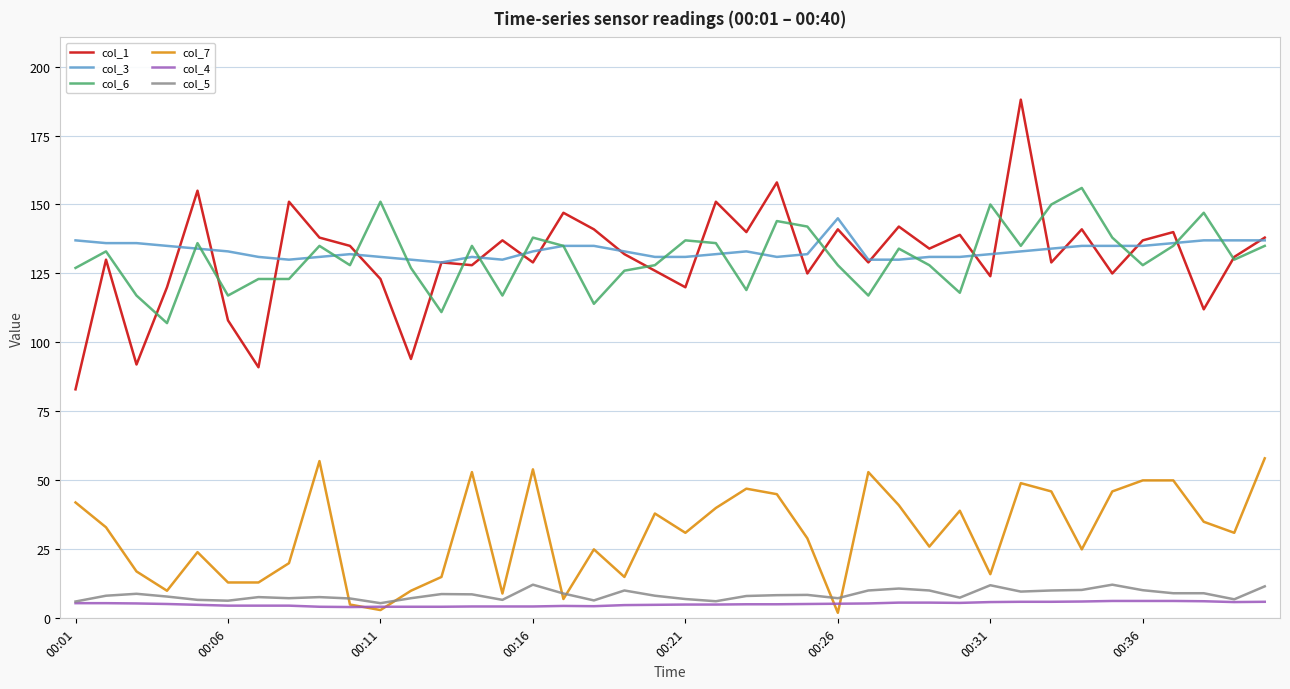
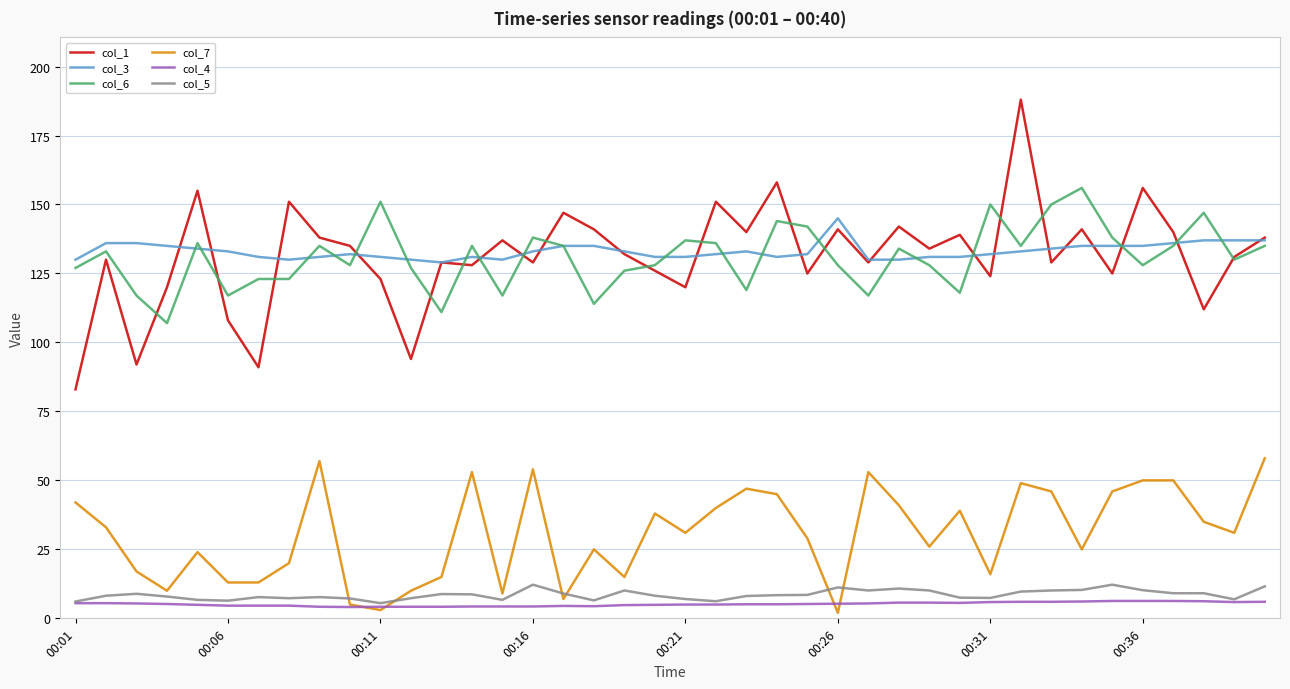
col_3, 00:01: 137 -> 130
col_5, 00:26: 7 -> 11
col_5, 00:31: 12 -> 7
col_1, 00:36: 137 -> 156
